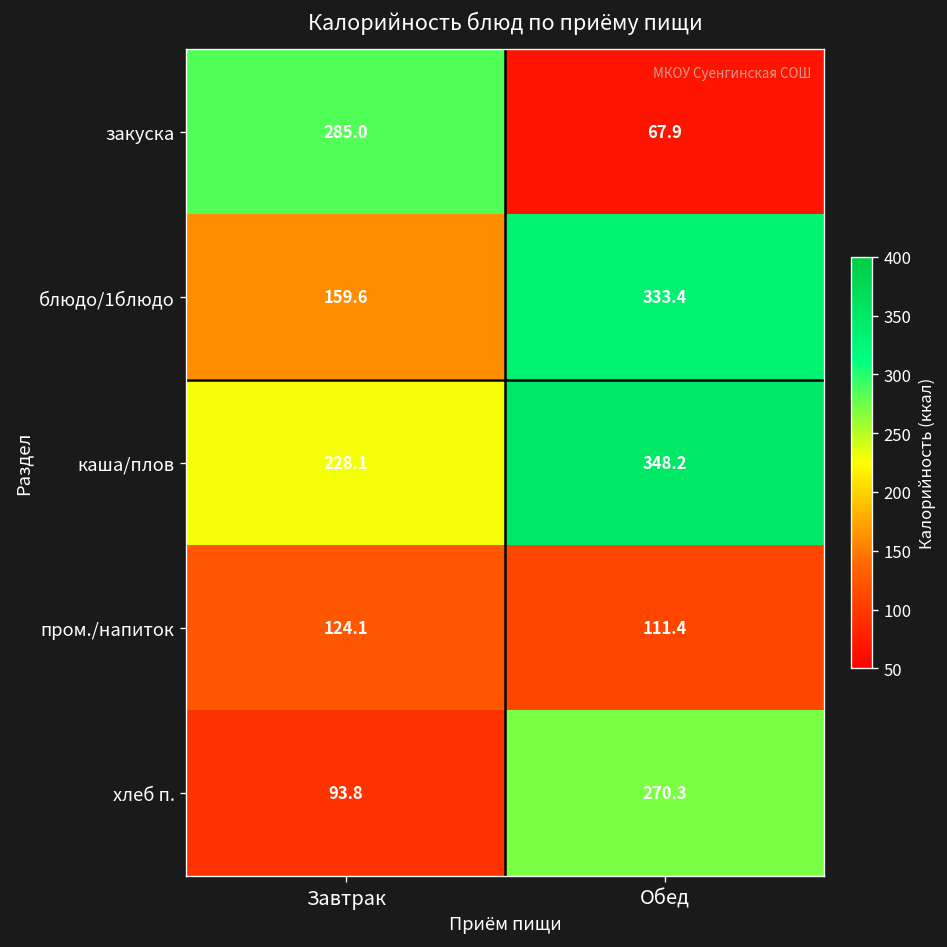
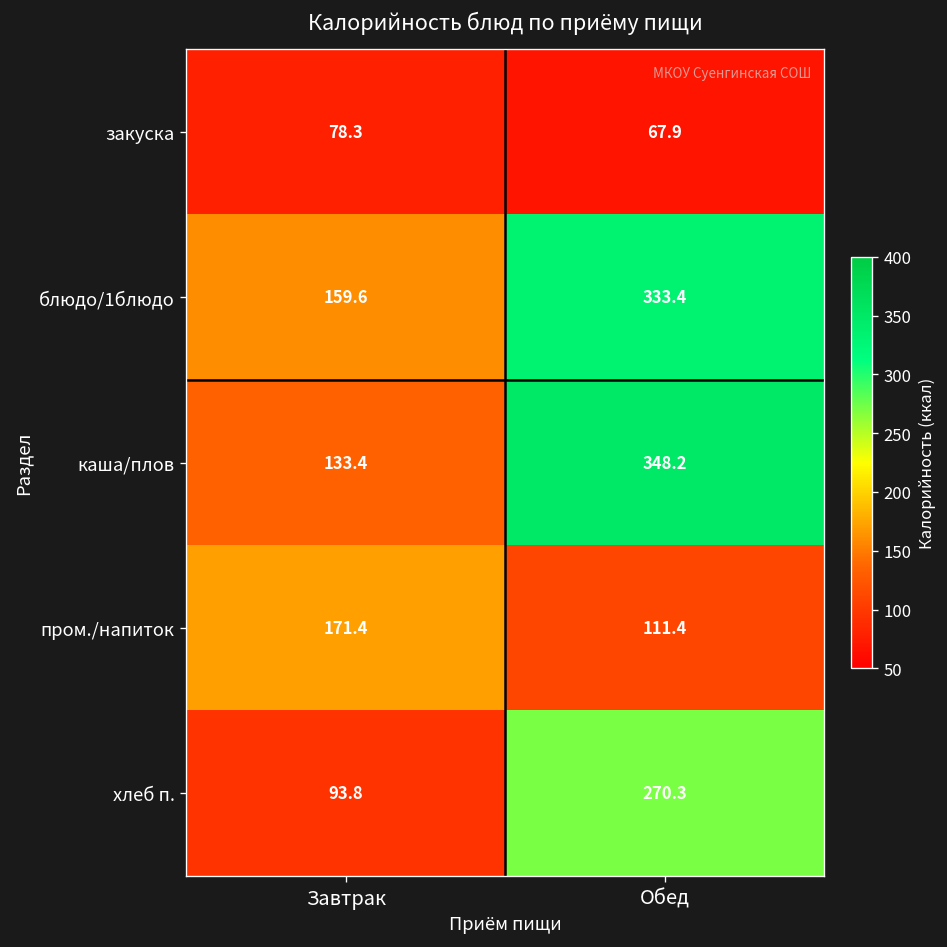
закуска, Завтрак: 285.0 -> 78.3
каша/плов, Завтрак: 228.1 -> 133.4
пром./напиток, Завтрак: 124.1 -> 171.4
